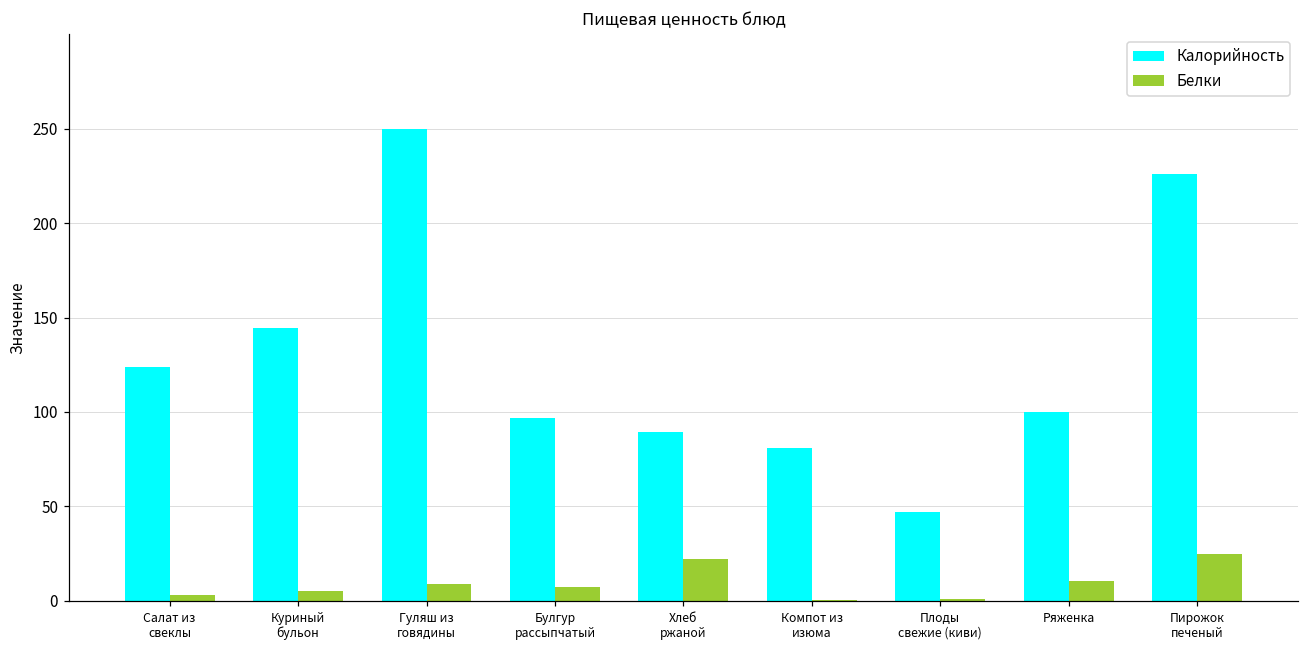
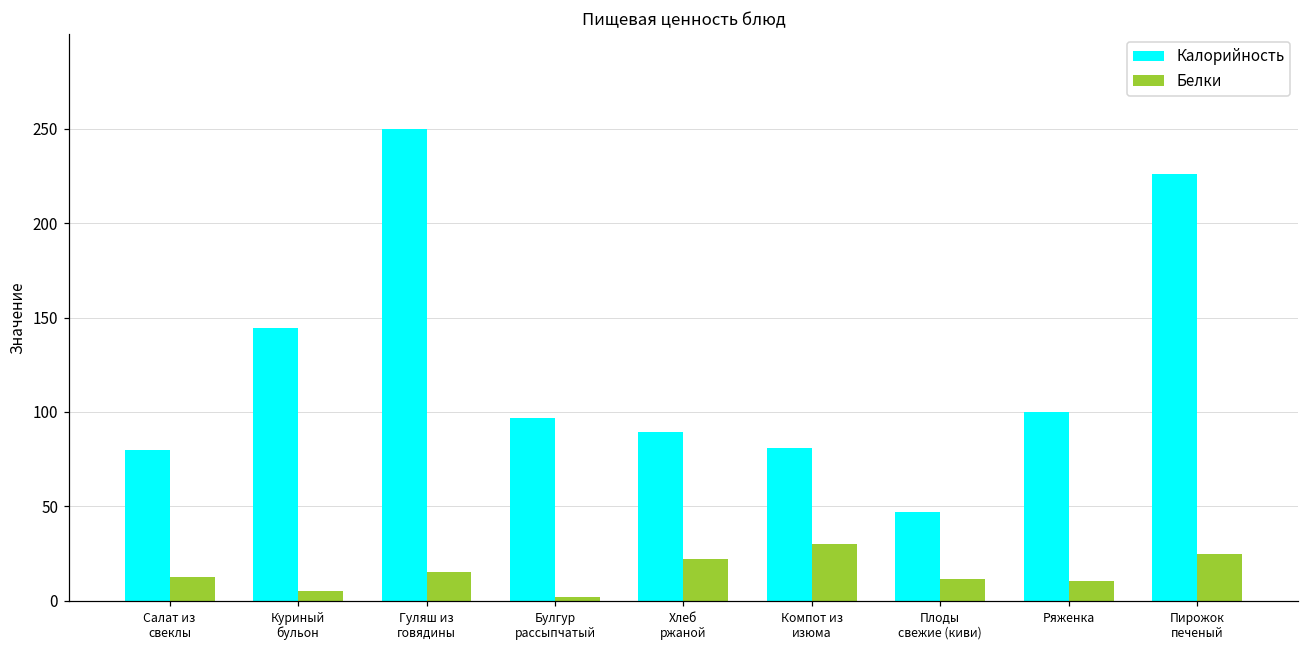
Калорийность, Салат из свеклы: 124 -> 80
Белки, Салат из свеклы: 3 -> 13
Белки, Гуляш из говядины: 9 -> 15
Белки, Булгур рассыпчатый: 8 -> 2
Белки, Компот из изюма: 0 -> 30
Белки, Плоды свежие (киви): 1 -> 12
